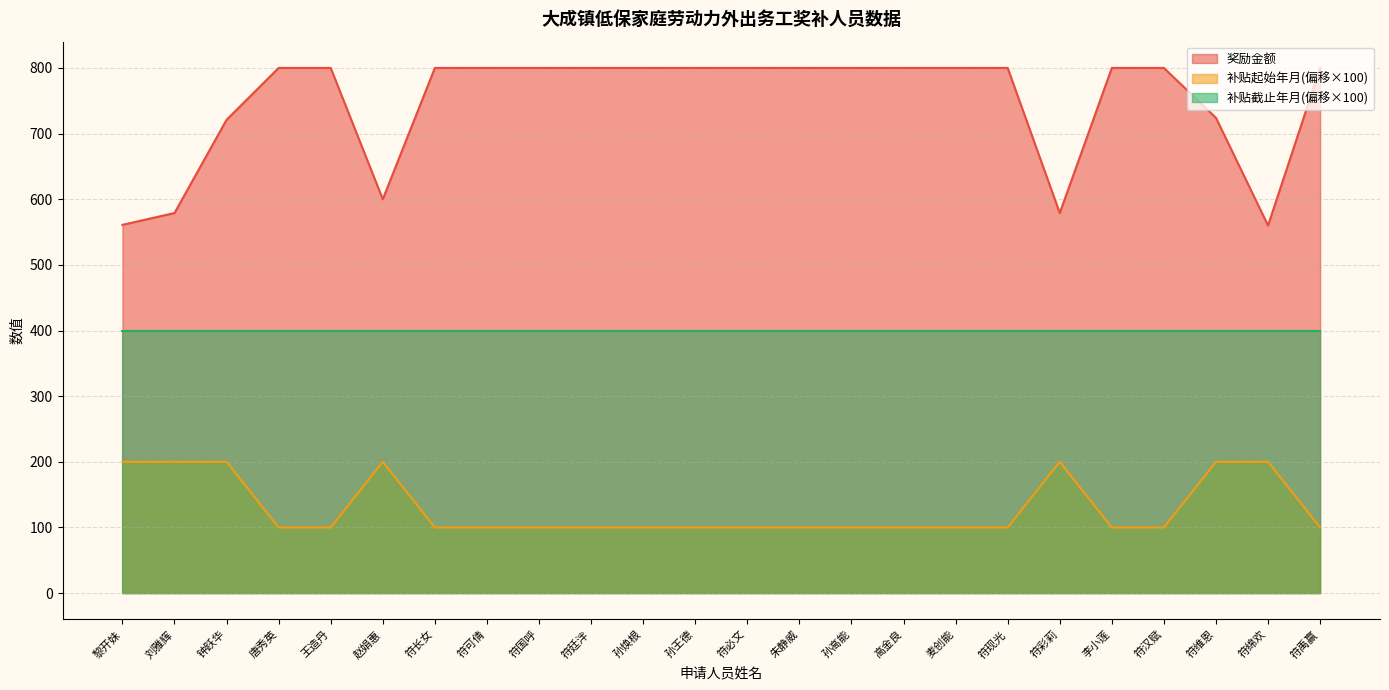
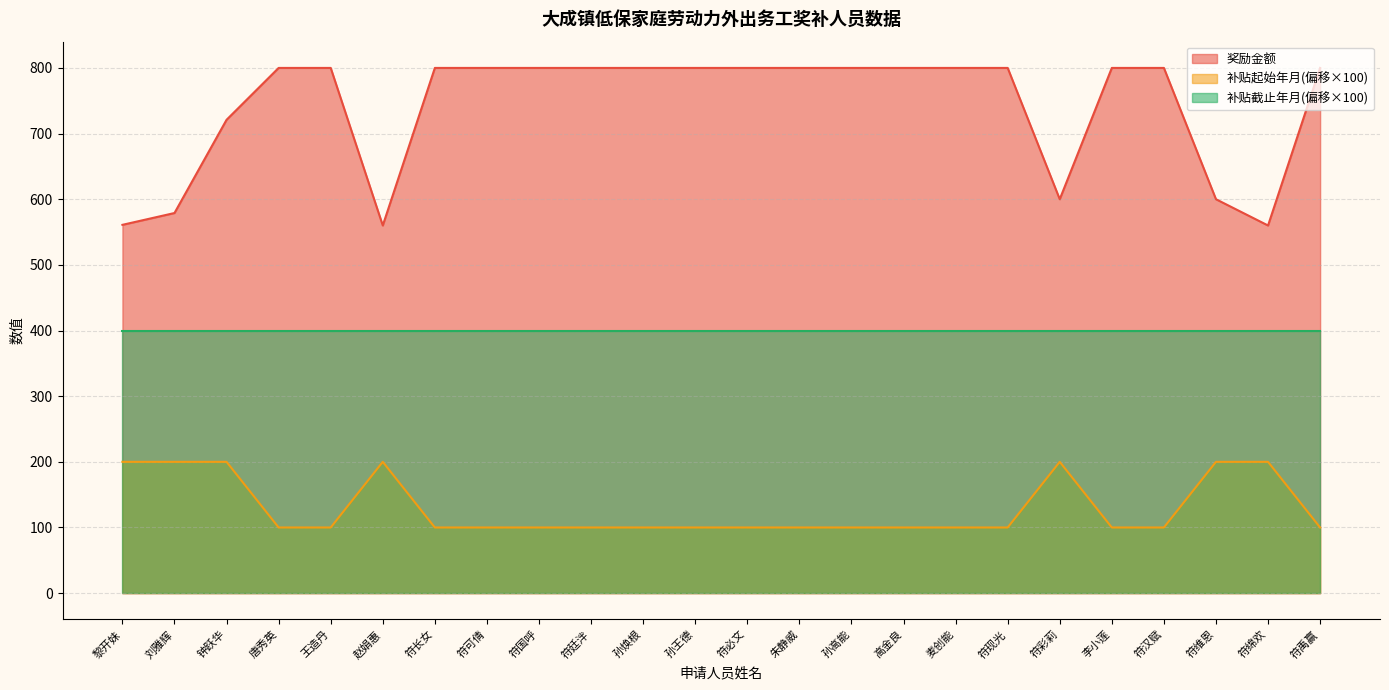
奖励金额, 赵娟惠: 600 -> 560
奖励金额, 符彩莉: 580 -> 600
奖励金额, 符维恩: 720 -> 600
